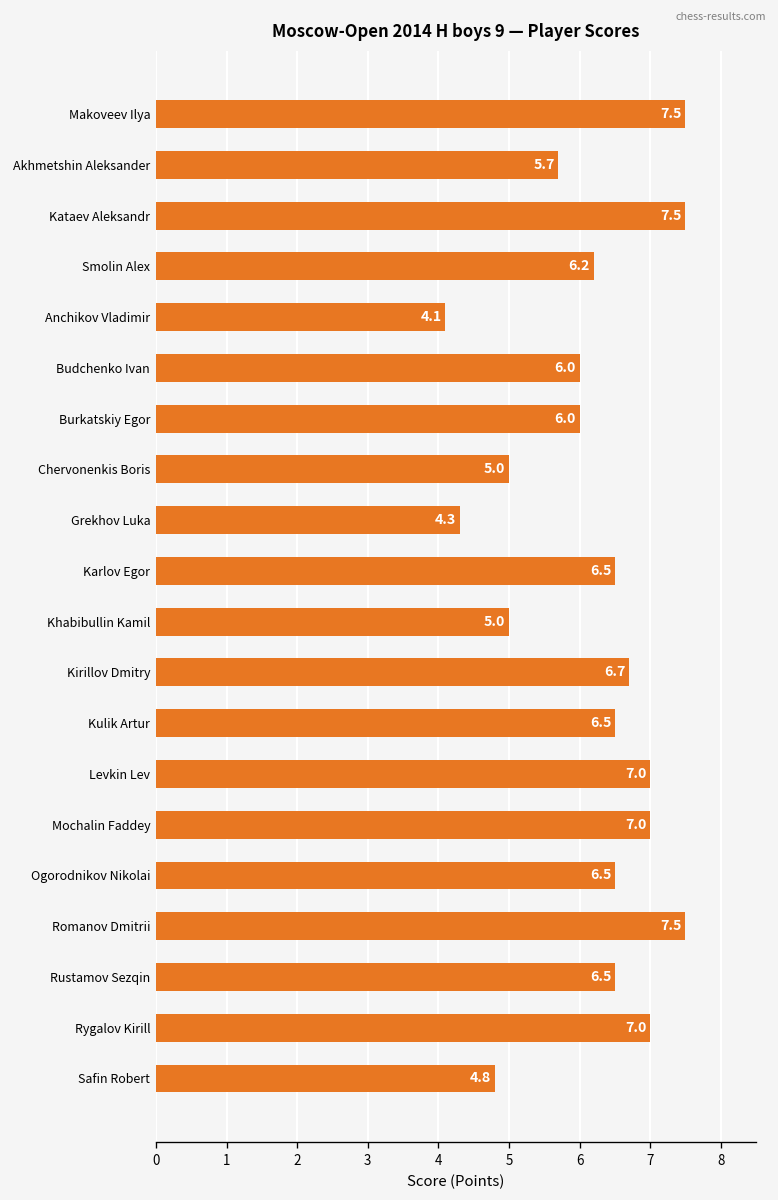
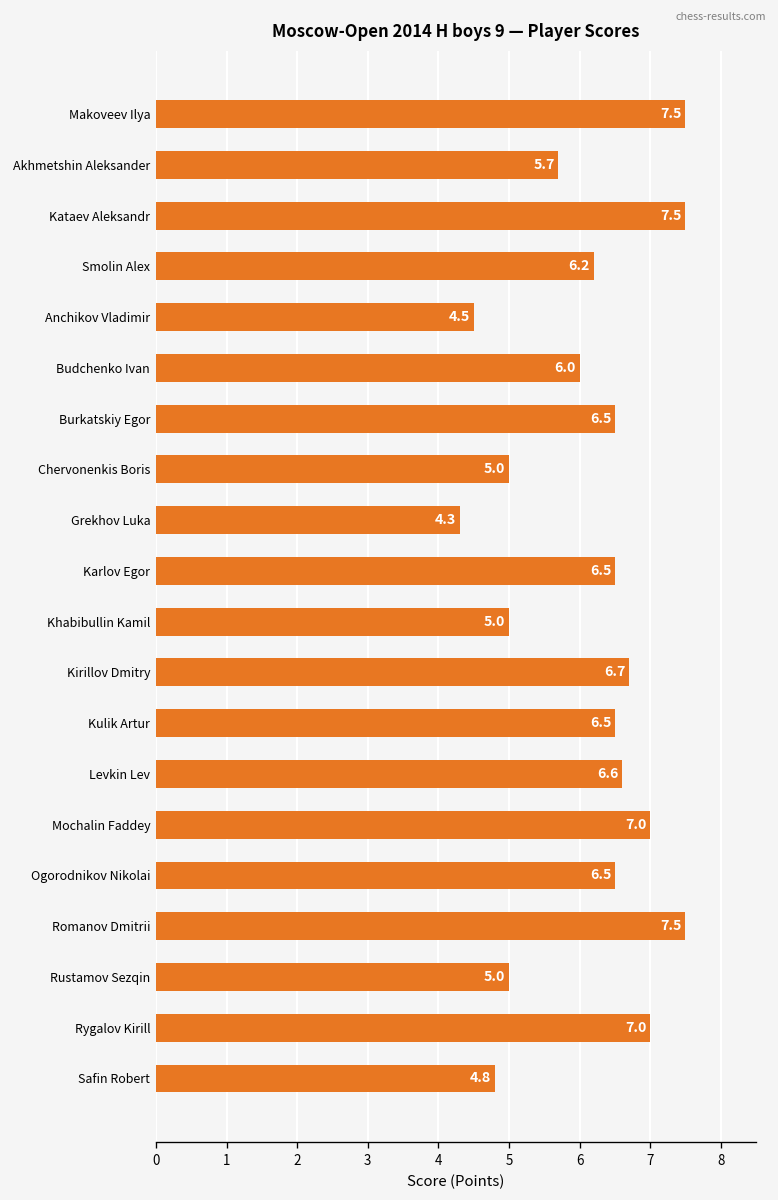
Anchikov Vladimir: 4.1 -> 4.5
Burkatskiy Egor: 6.0 -> 6.5
Levkin Lev: 7.0 -> 6.6
Rustamov Sezqin: 6.5 -> 5.0
